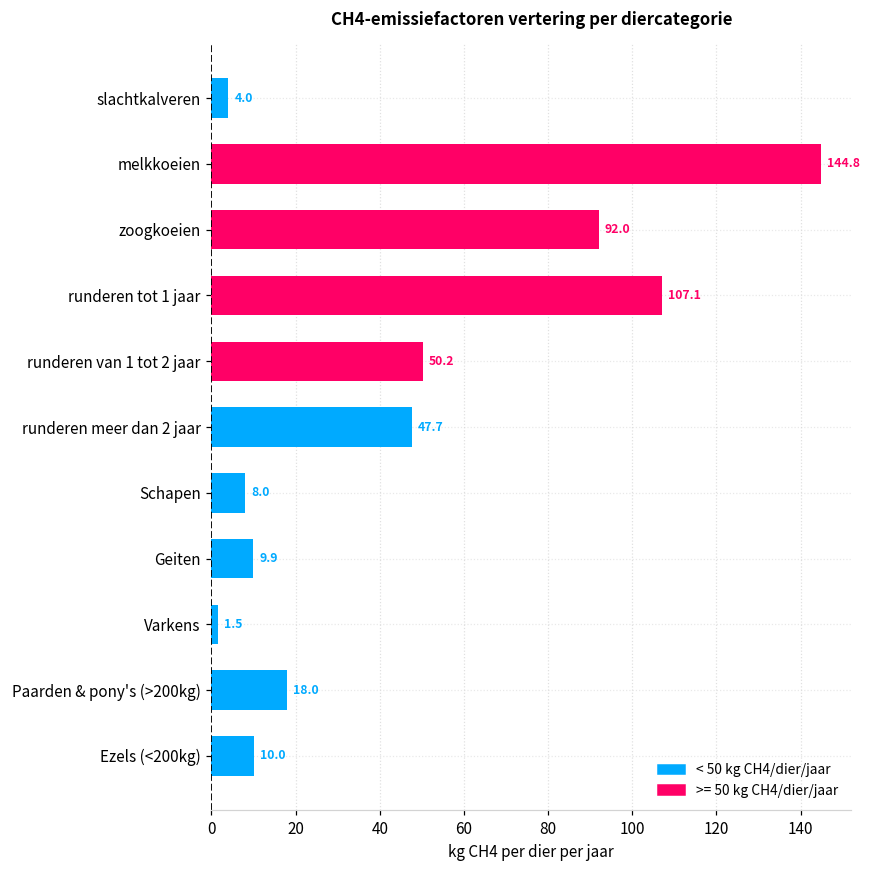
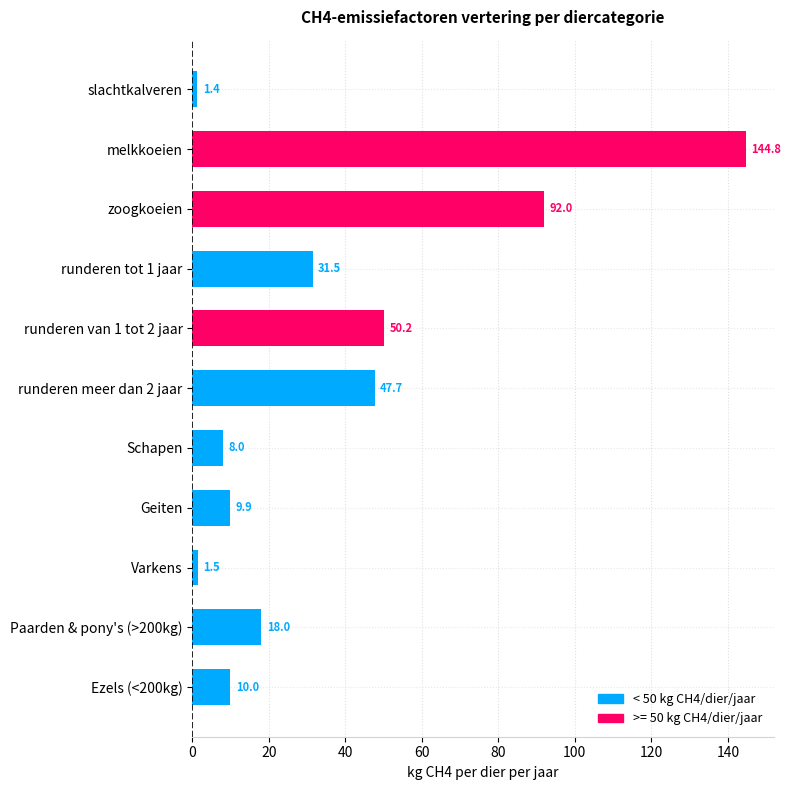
slachtkalveren: 4.0 -> 1.4
runderen tot 1 jaar: 107.1 -> 31.5
